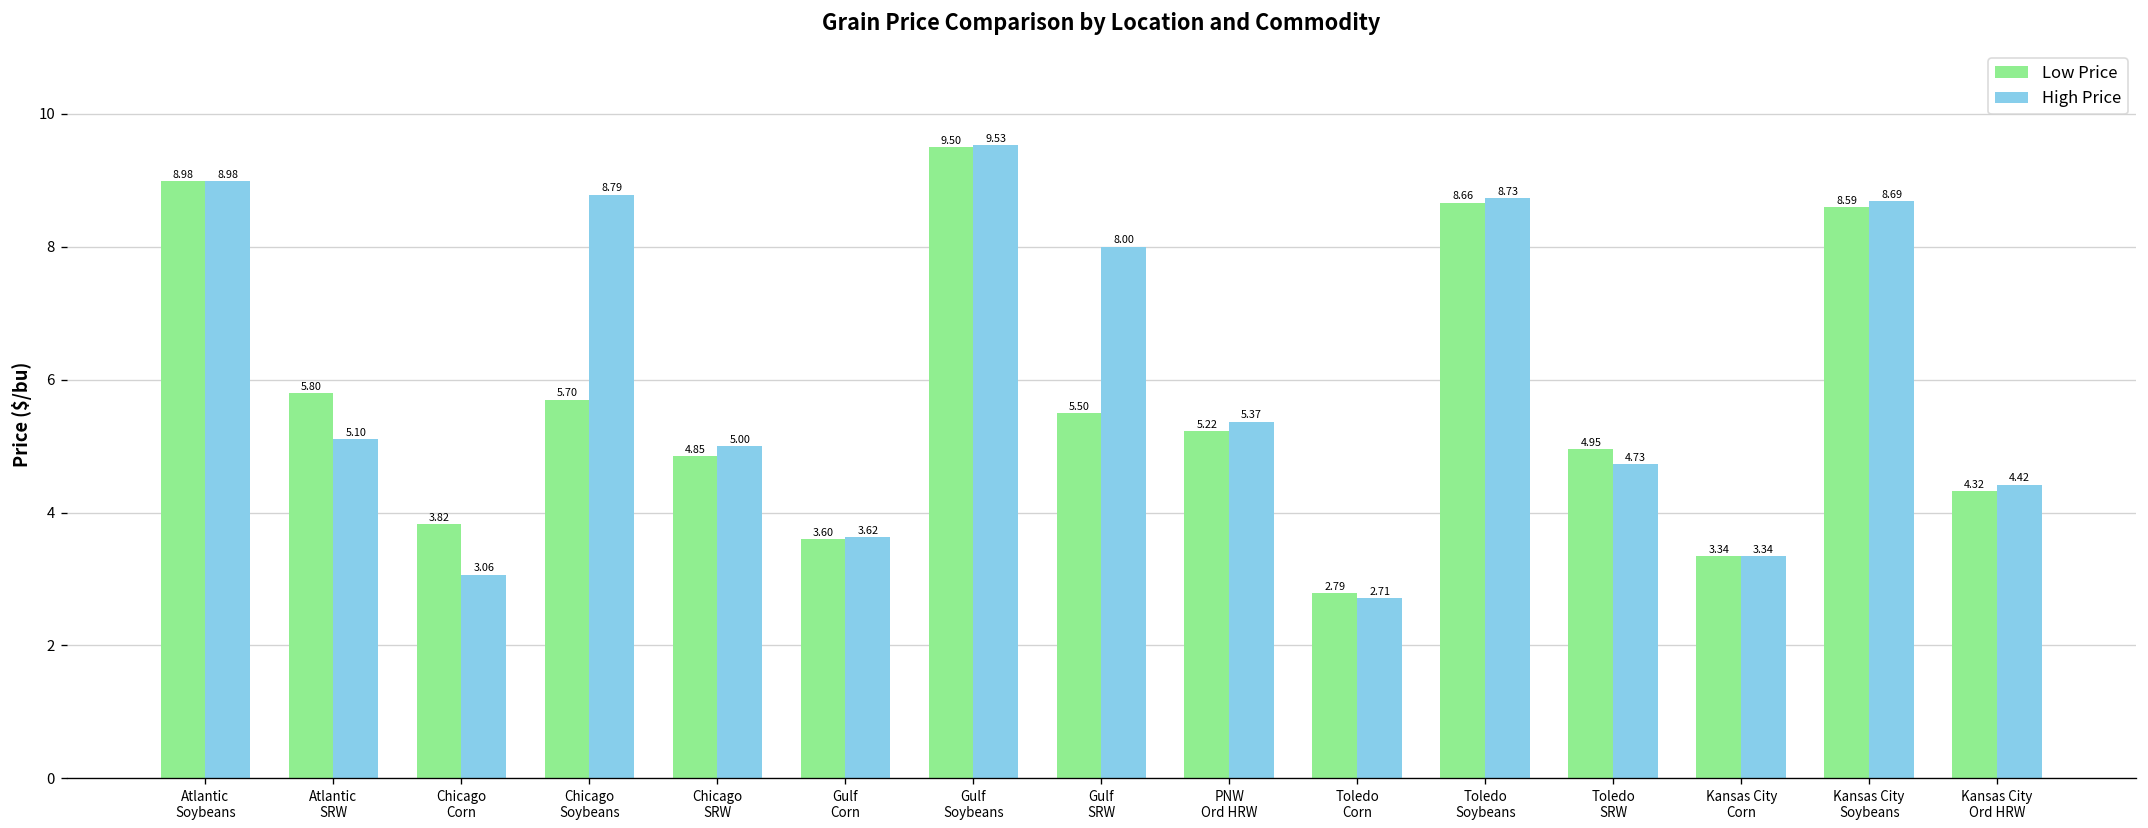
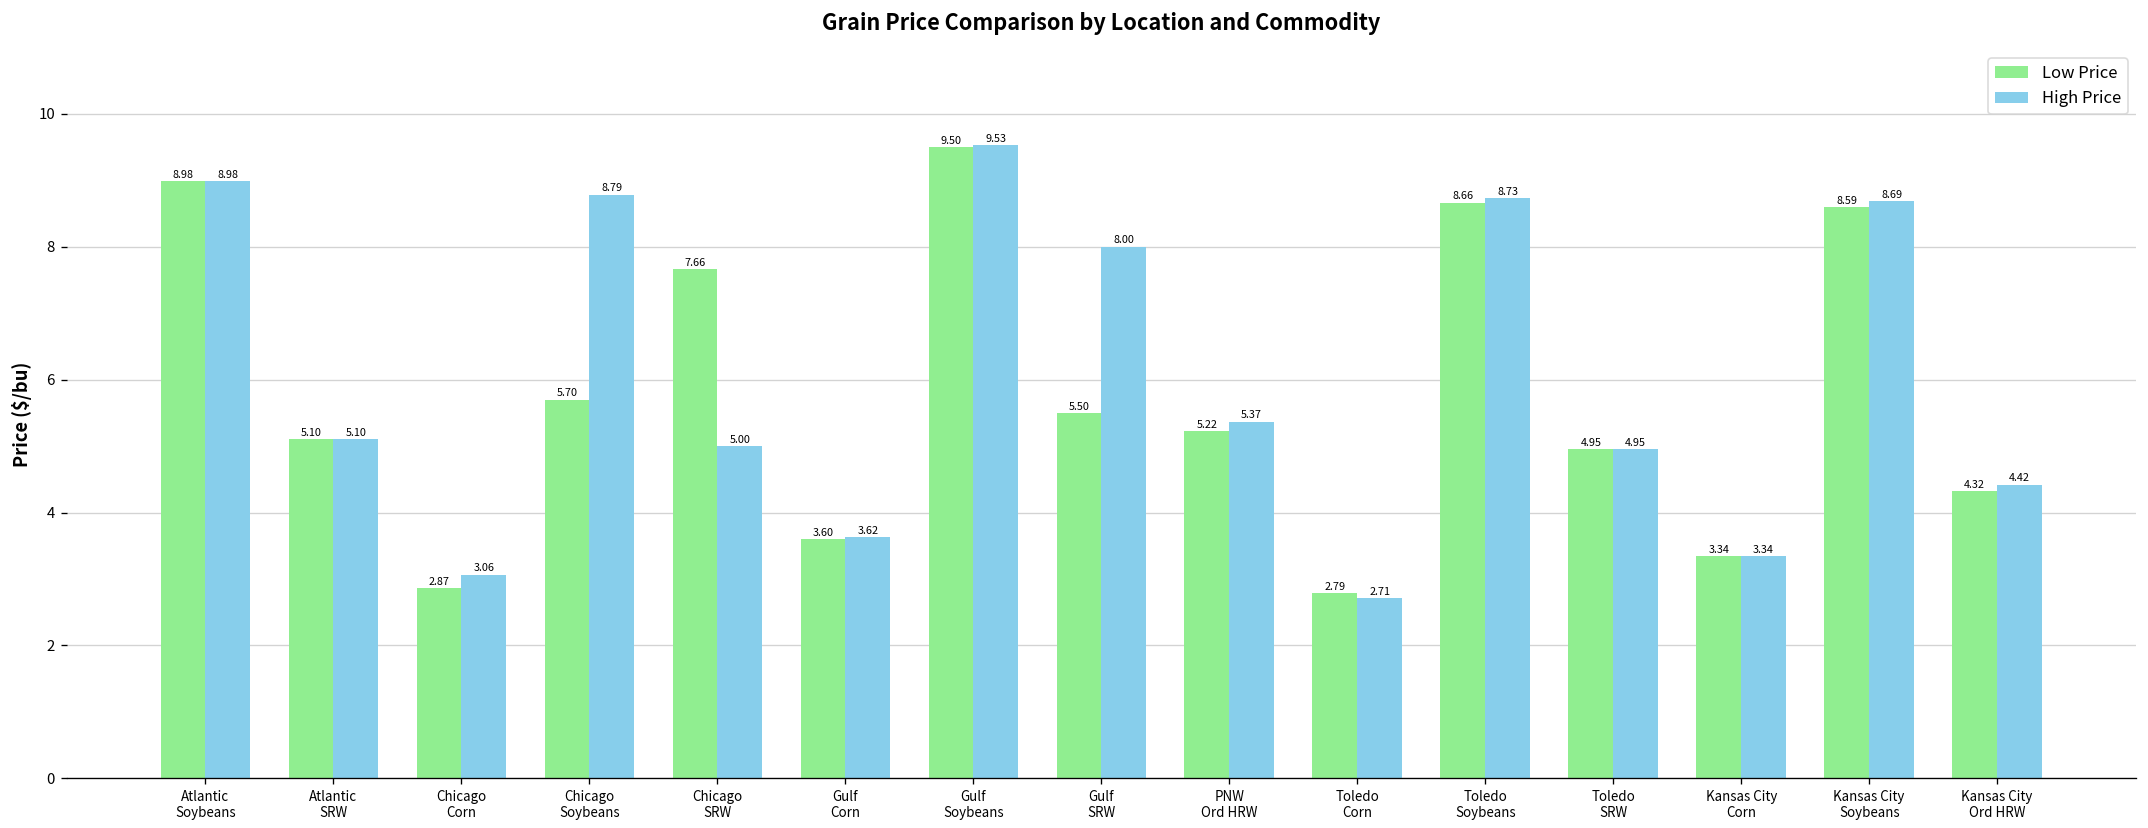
Low Price, Atlantic SRW: 5.80 -> 5.10
Low Price, Chicago Corn: 3.82 -> 2.87
Low Price, Chicago SRW: 4.85 -> 7.66
High Price, Toledo SRW: 4.73 -> 4.95
